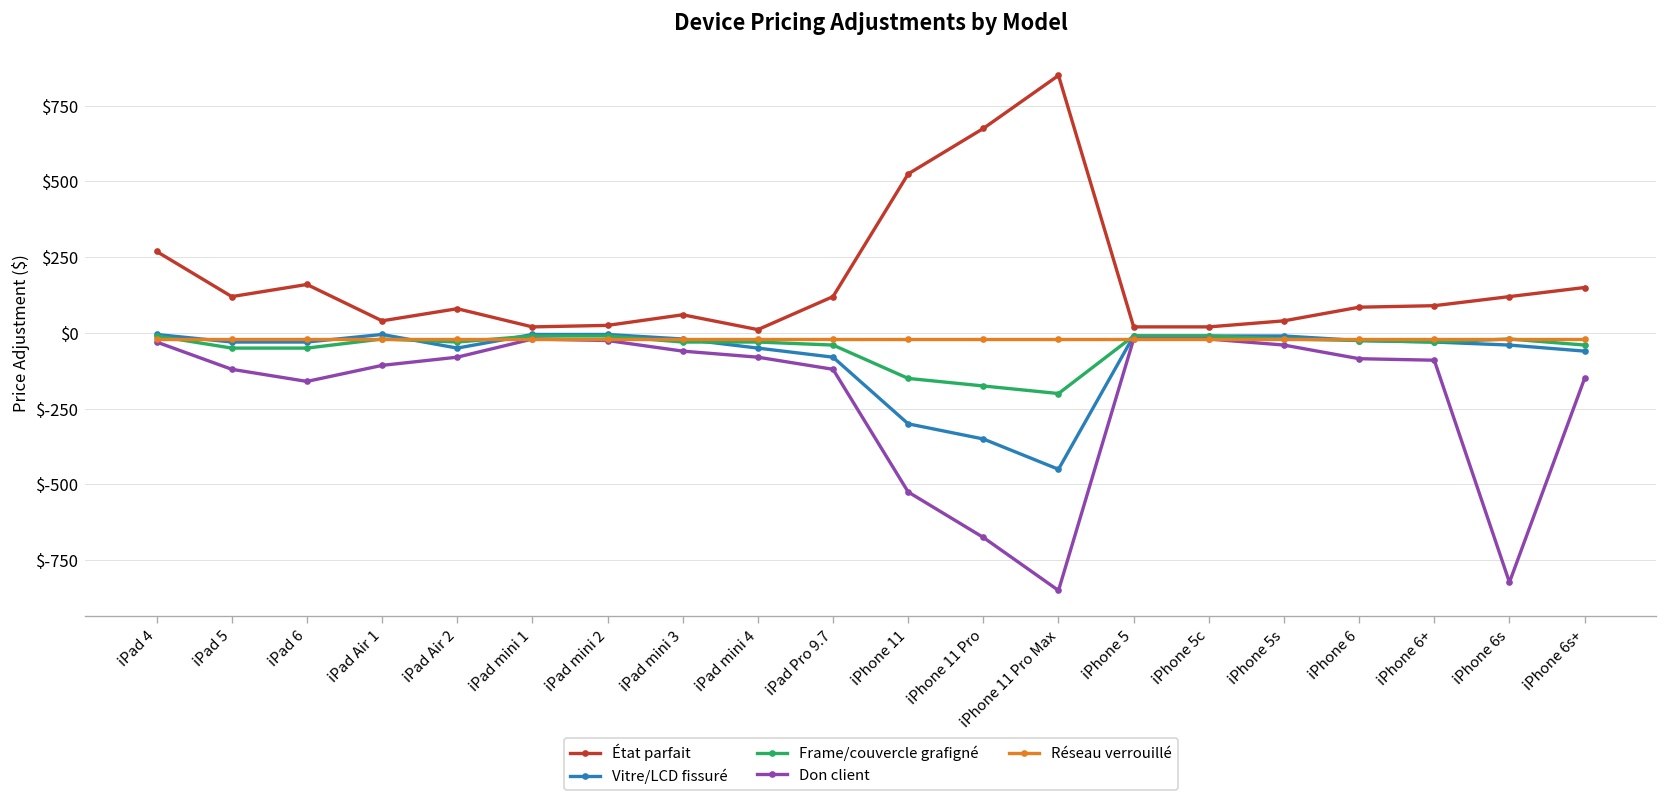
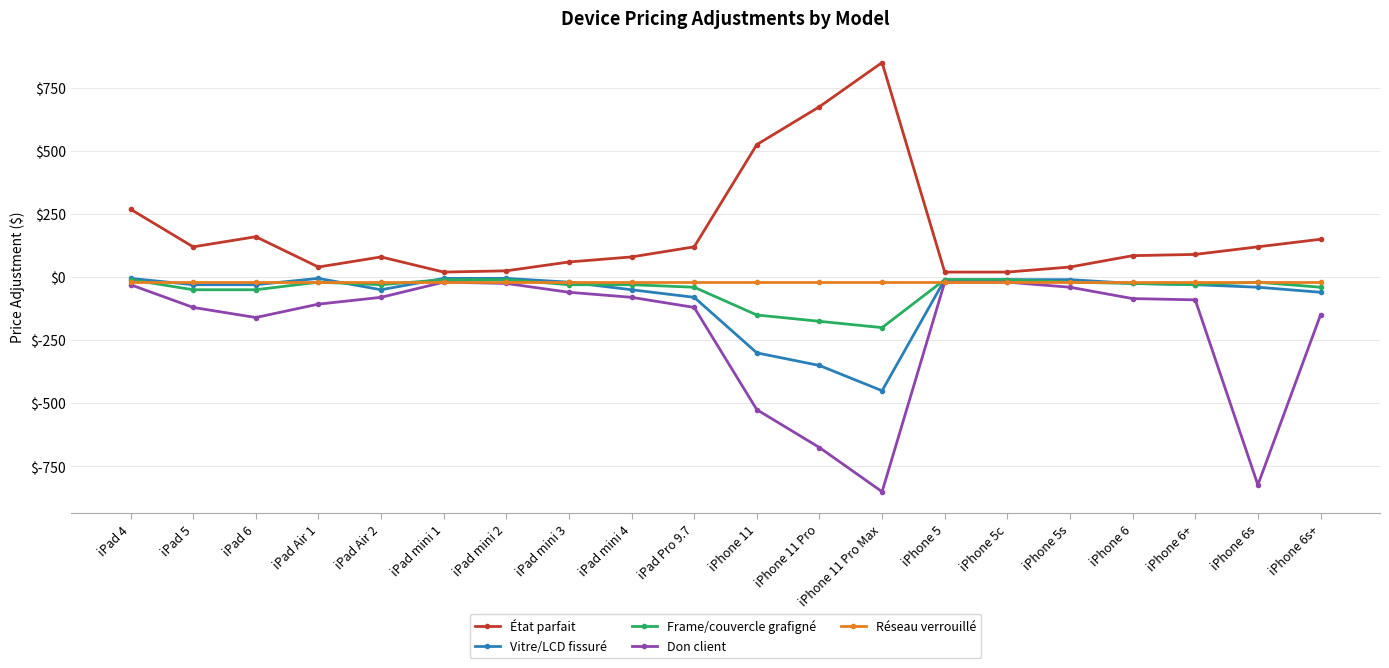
État parfait, iPad mini 4: $10 -> $80
